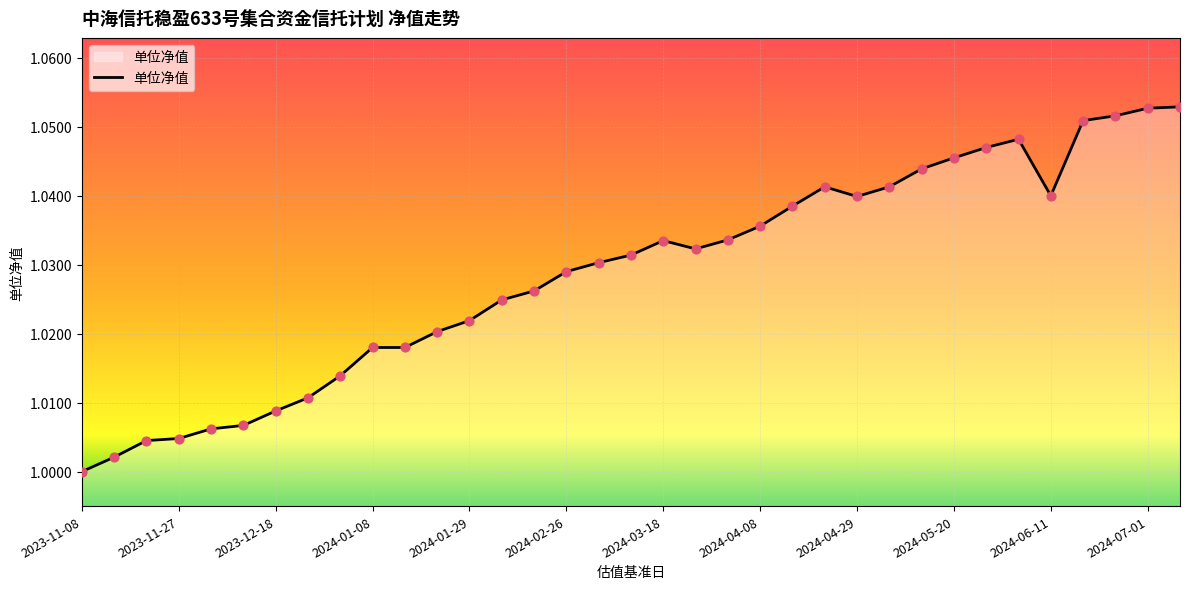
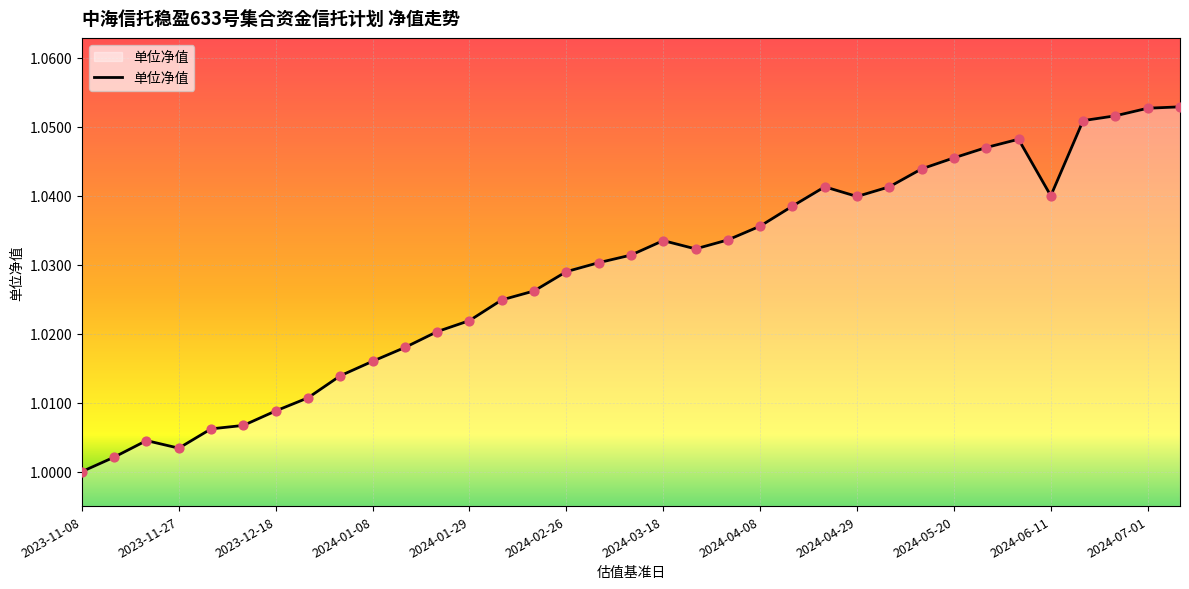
2023-11-27: 1.005 -> 1.003
2024-01-08: 1.018 -> 1.016
